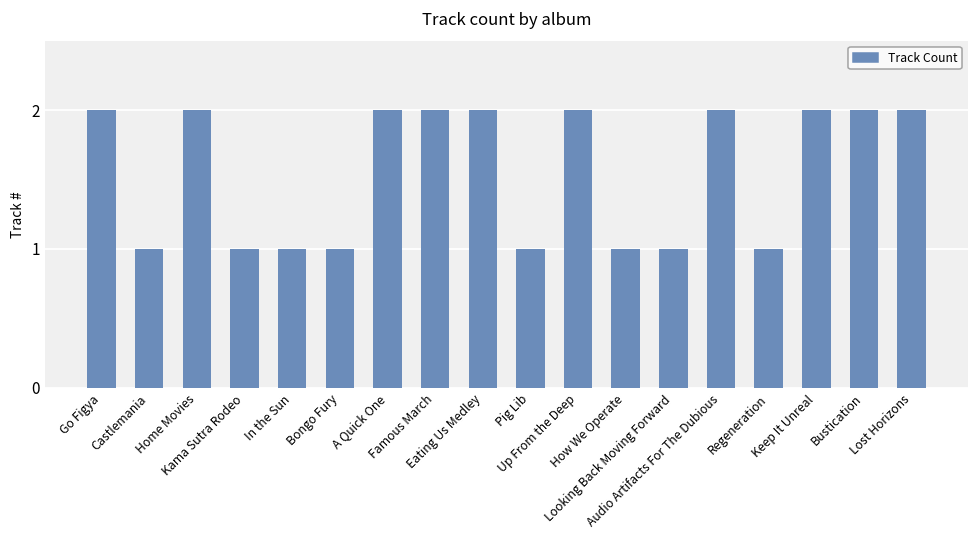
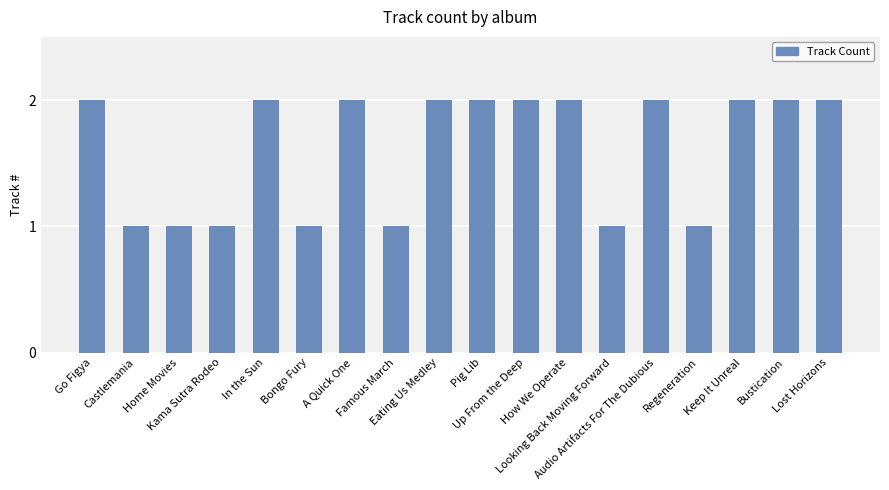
Home Movies: 2 -> 1
In the Sun: 1 -> 2
Famous March: 2 -> 1
Pig Lib: 1 -> 2
How We Operate: 1 -> 2
